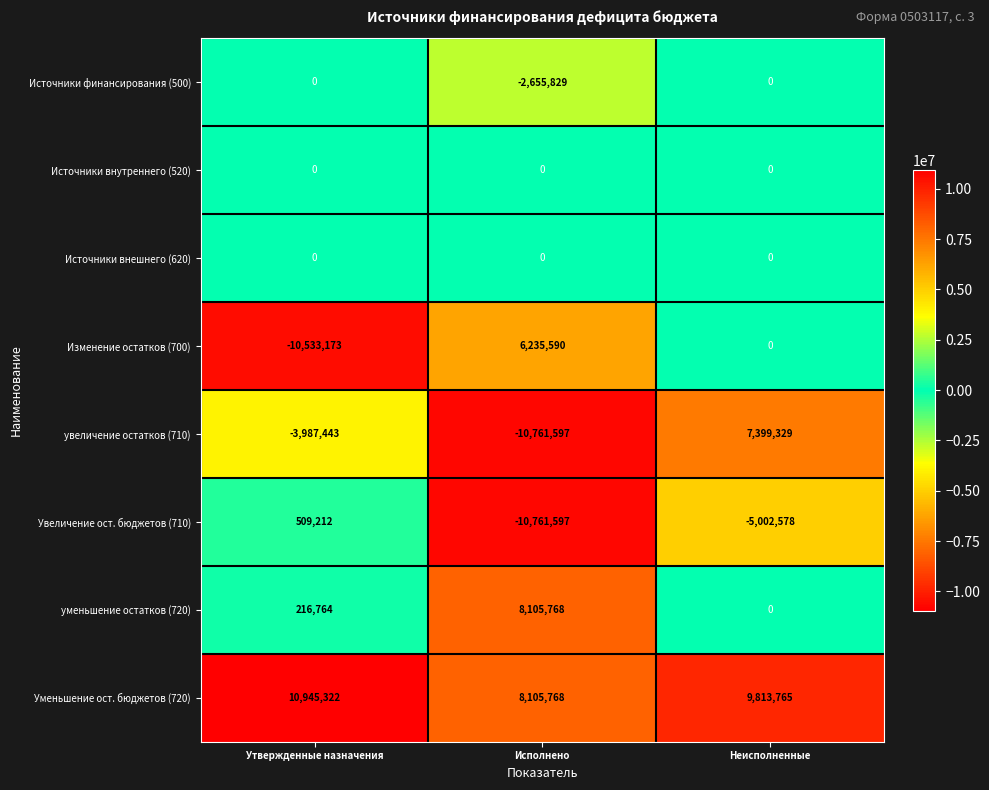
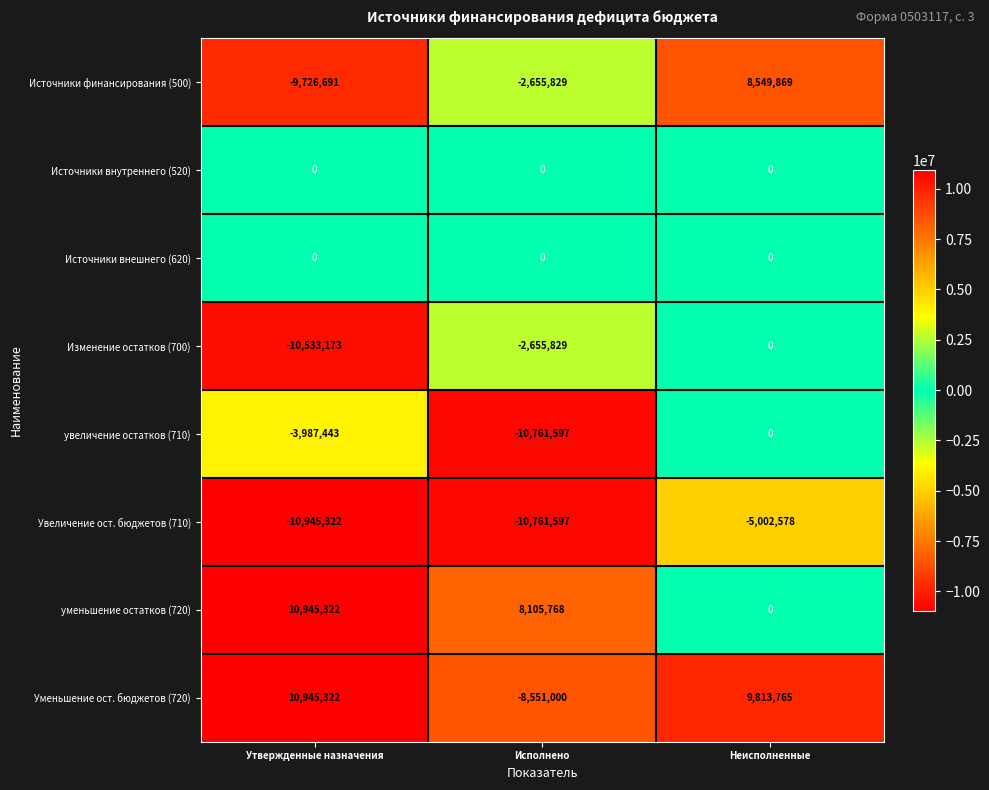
Источники финансирования (500), Утвержденные назначения: 0 -> -9,726,691
Источники финансирования (500), Неисполненные: 0 -> 8,549,869
Изменение остатков (700), Исполнено: 6,235,590 -> -2,655,829
увеличение остатков (710), Неисполненные: 7,399,329 -> 0
Увеличение ост. бюджетов (710), Утвержденные назначения: 509,212 -> -10,945,322
уменьшение остатков (720), Утвержденные назначения: 216,764 -> 10,945,322
Уменьшение ост. бюджетов (720), Исполнено: 8,105,768 -> -8,551,000
